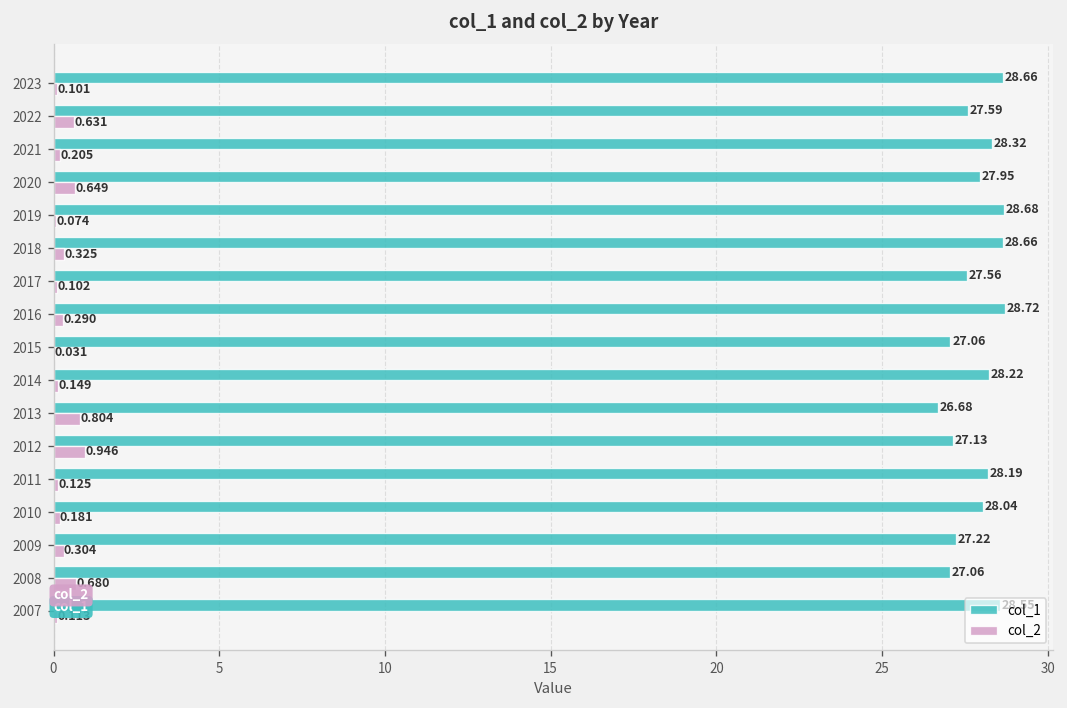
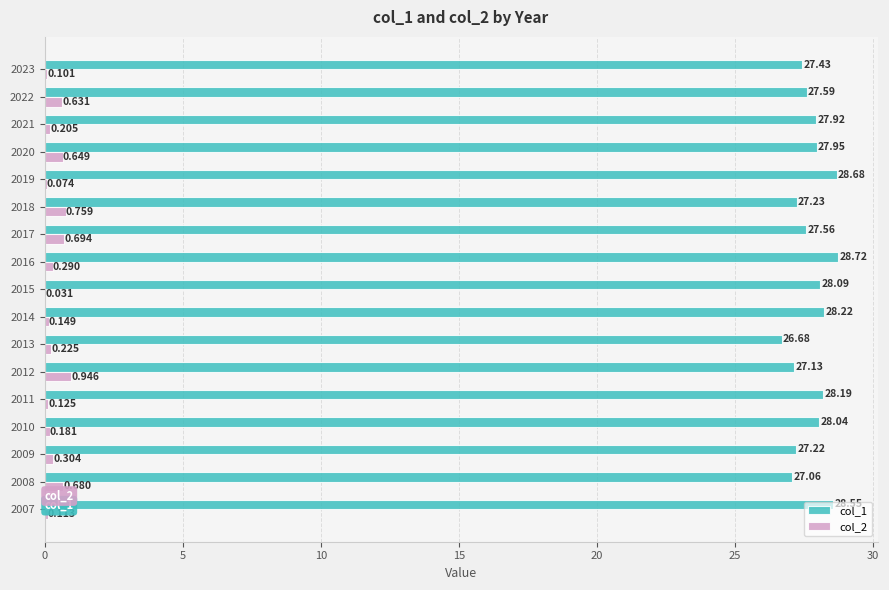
col_1, 2023: 28.66 -> 27.43
col_1, 2021: 28.32 -> 27.92
col_1, 2018: 28.66 -> 27.23
col_2, 2018: 0.325 -> 0.759
col_2, 2017: 0.102 -> 0.694
col_1, 2015: 27.06 -> 28.09
col_2, 2013: 0.804 -> 0.225
